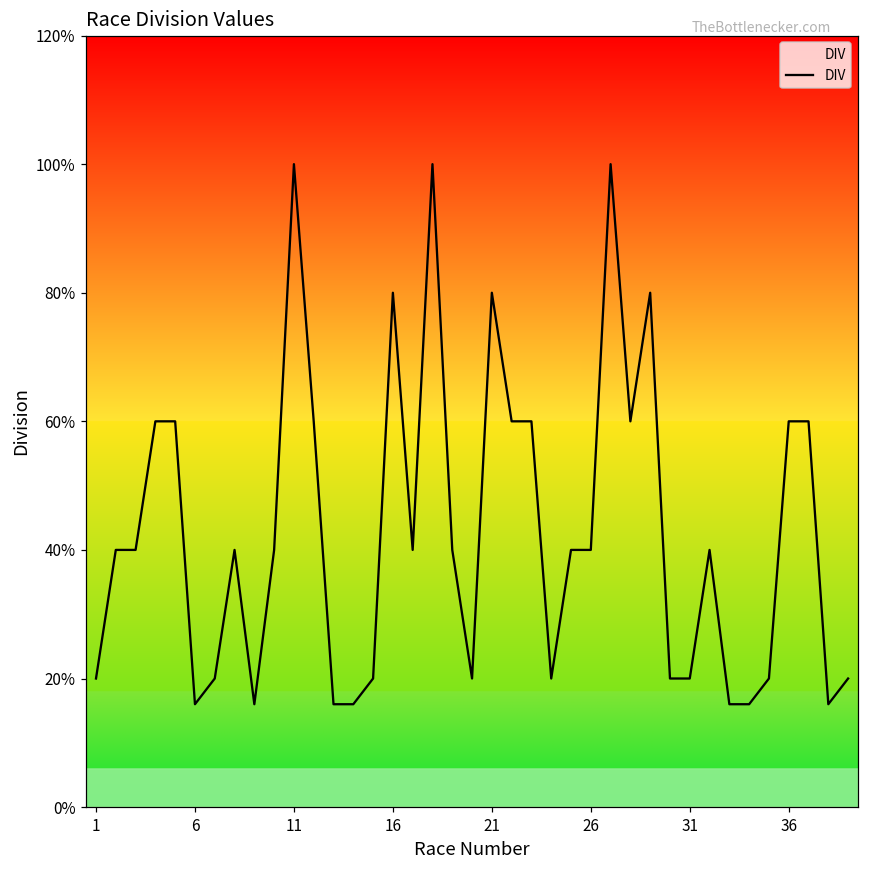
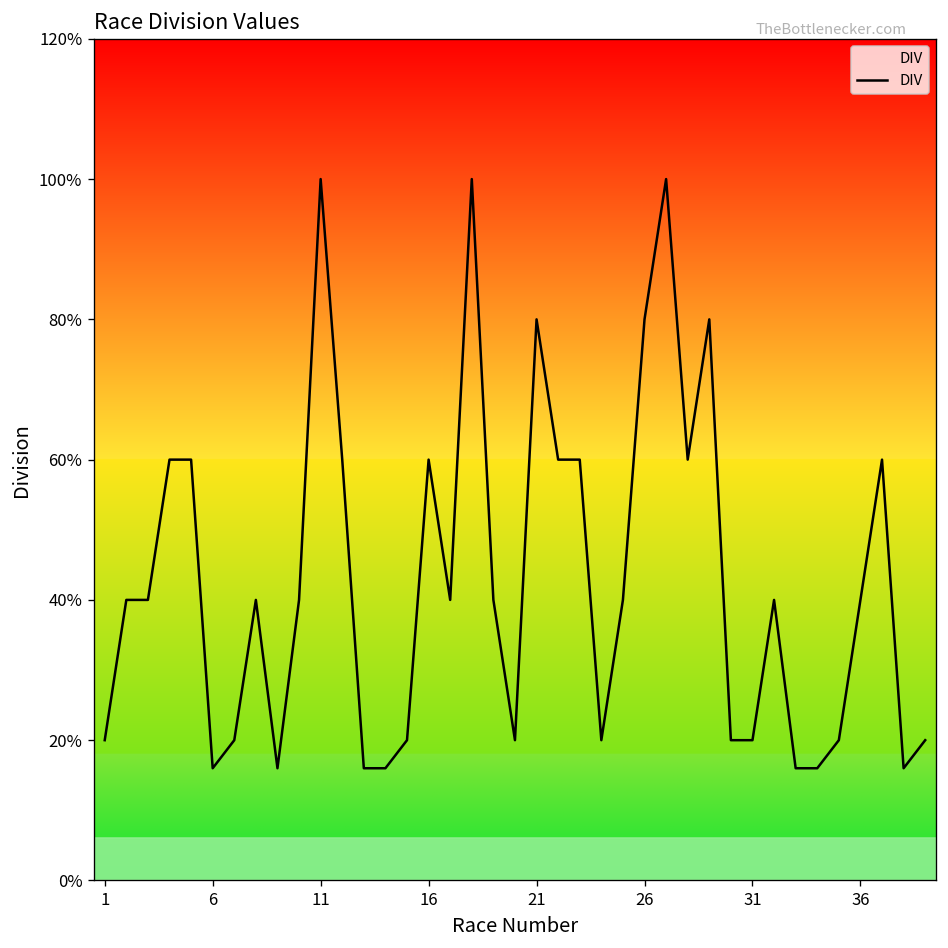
16: 80% -> 60%
26: 40% -> 80%
36: 60% -> 40%
